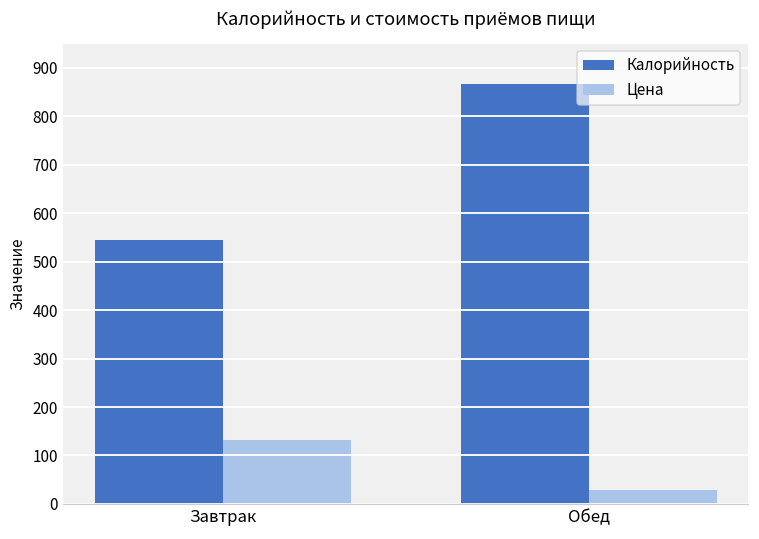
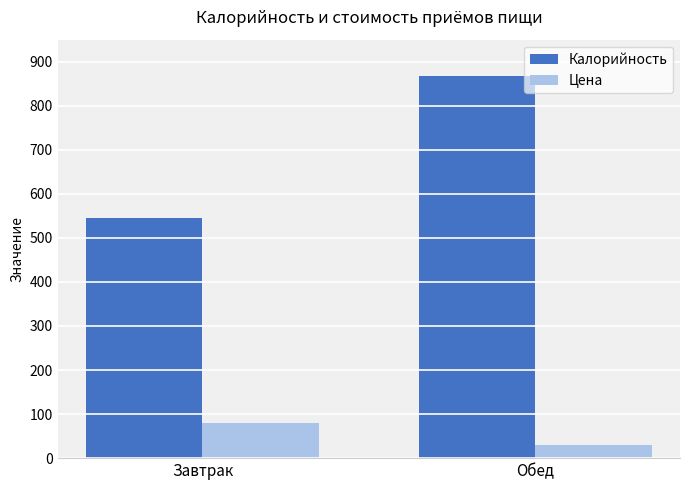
Цена, Завтрак: 130 -> 80
